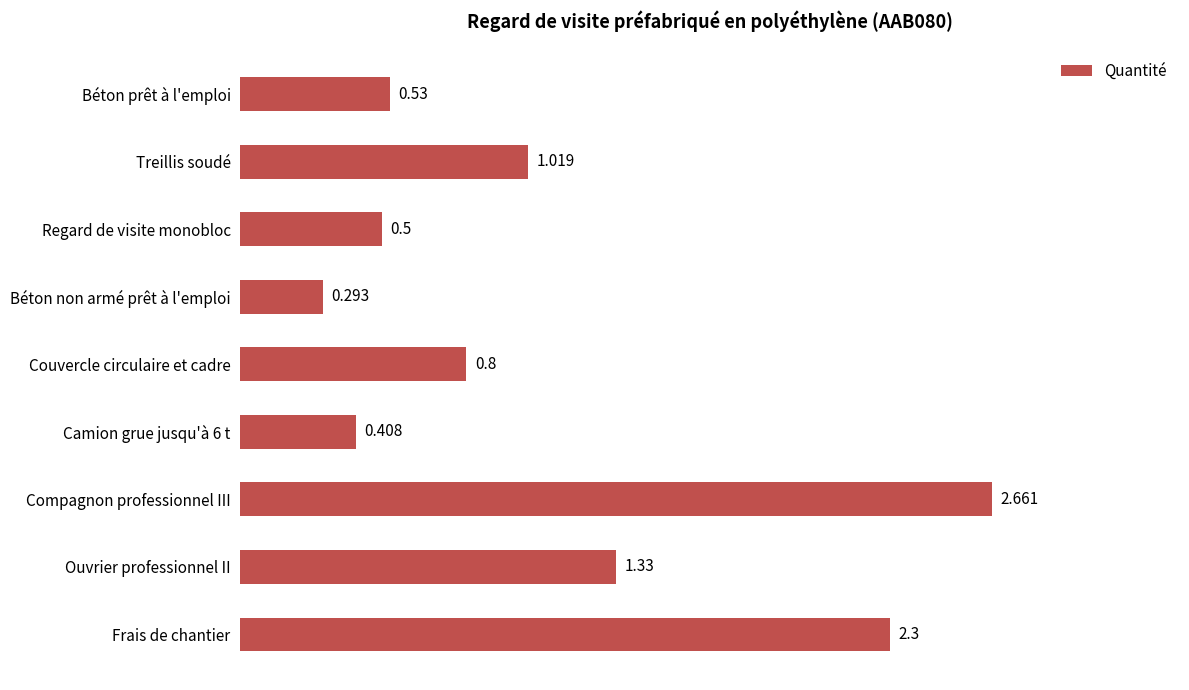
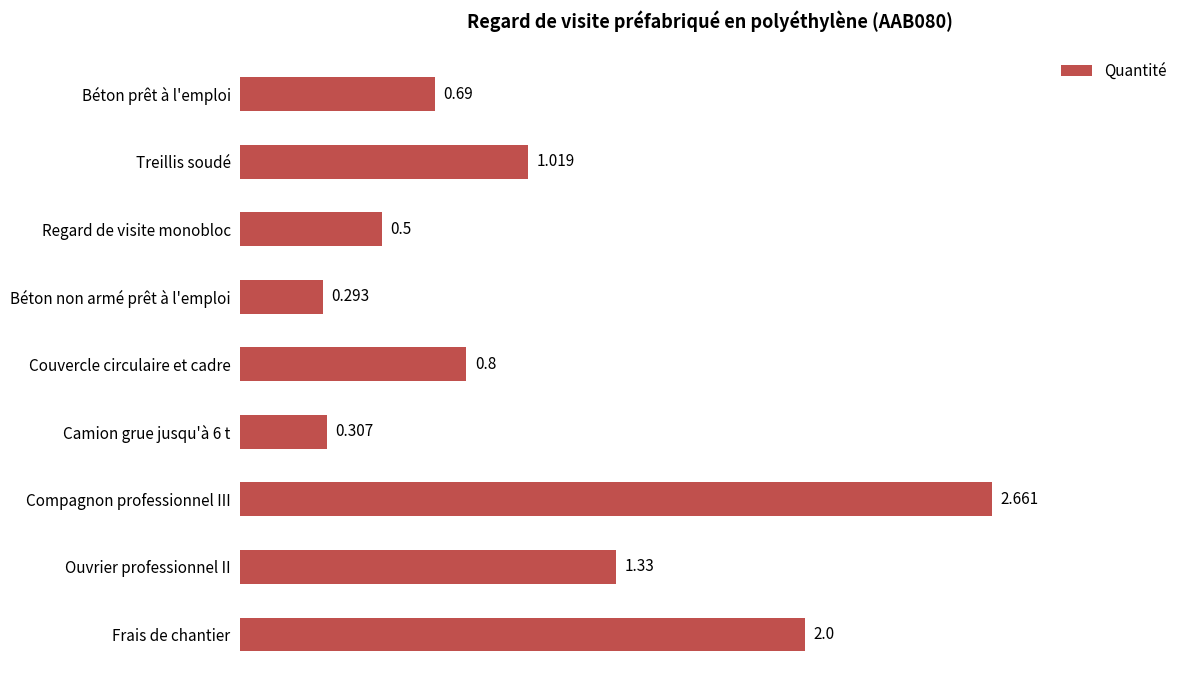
Béton prêt à l'emploi: 0.53 -> 0.69
Camion grue jusqu'à 6 t: 0.408 -> 0.307
Frais de chantier: 2.3 -> 2.0
